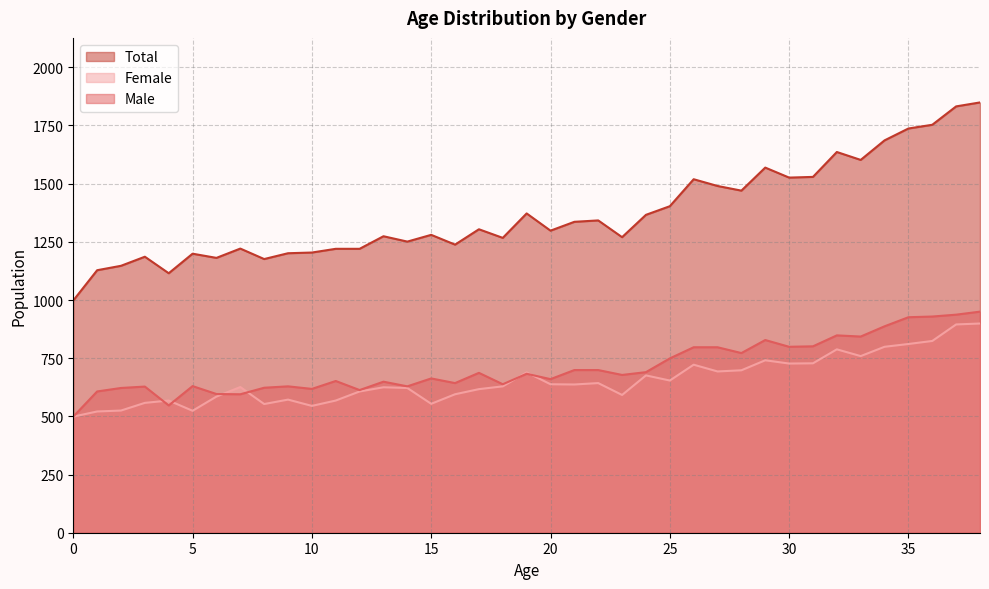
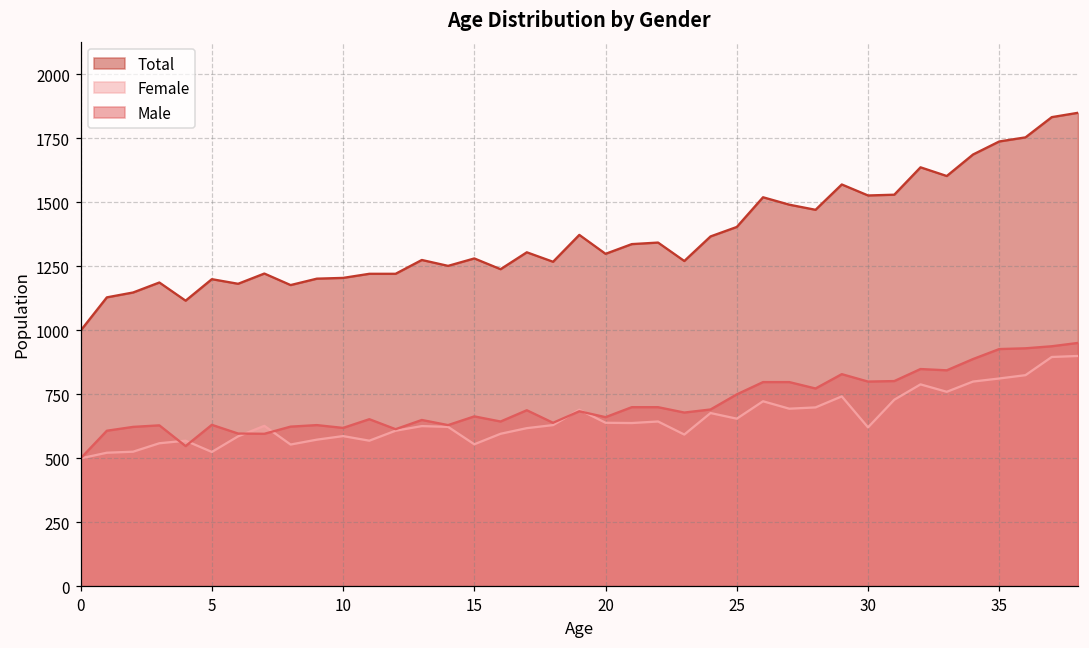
Female, 10: 550 -> 590
Female, 30: 730 -> 620
